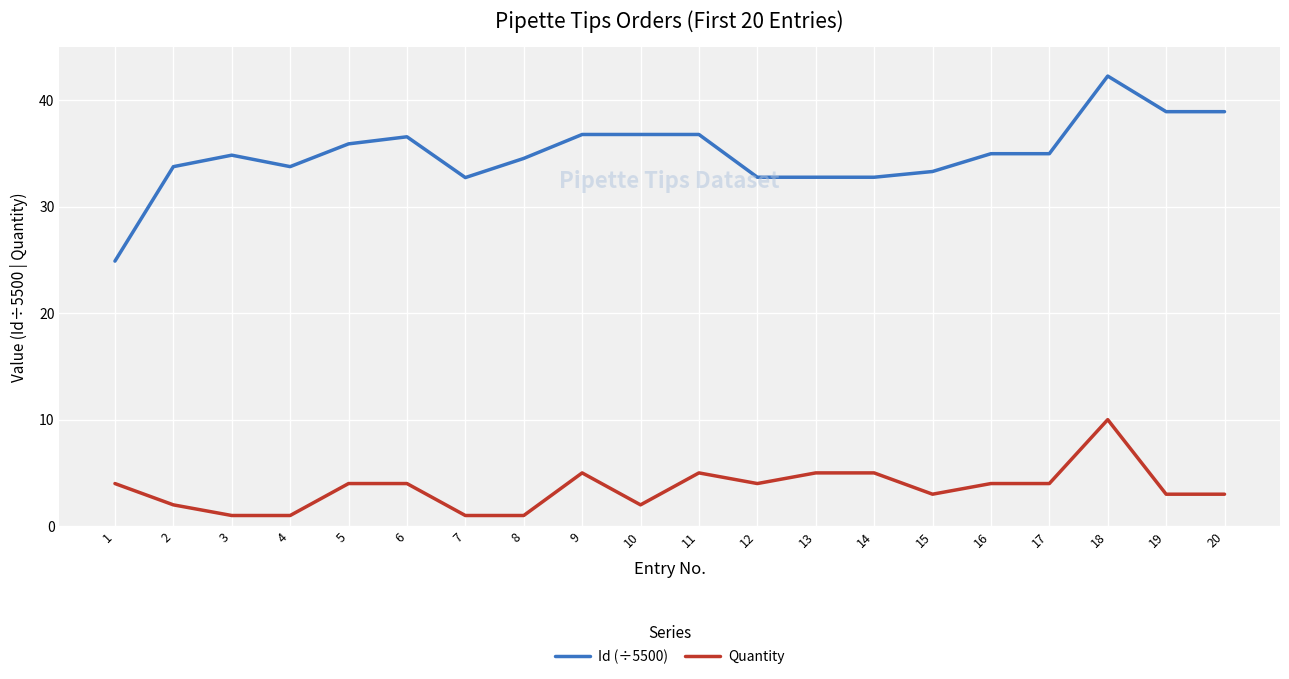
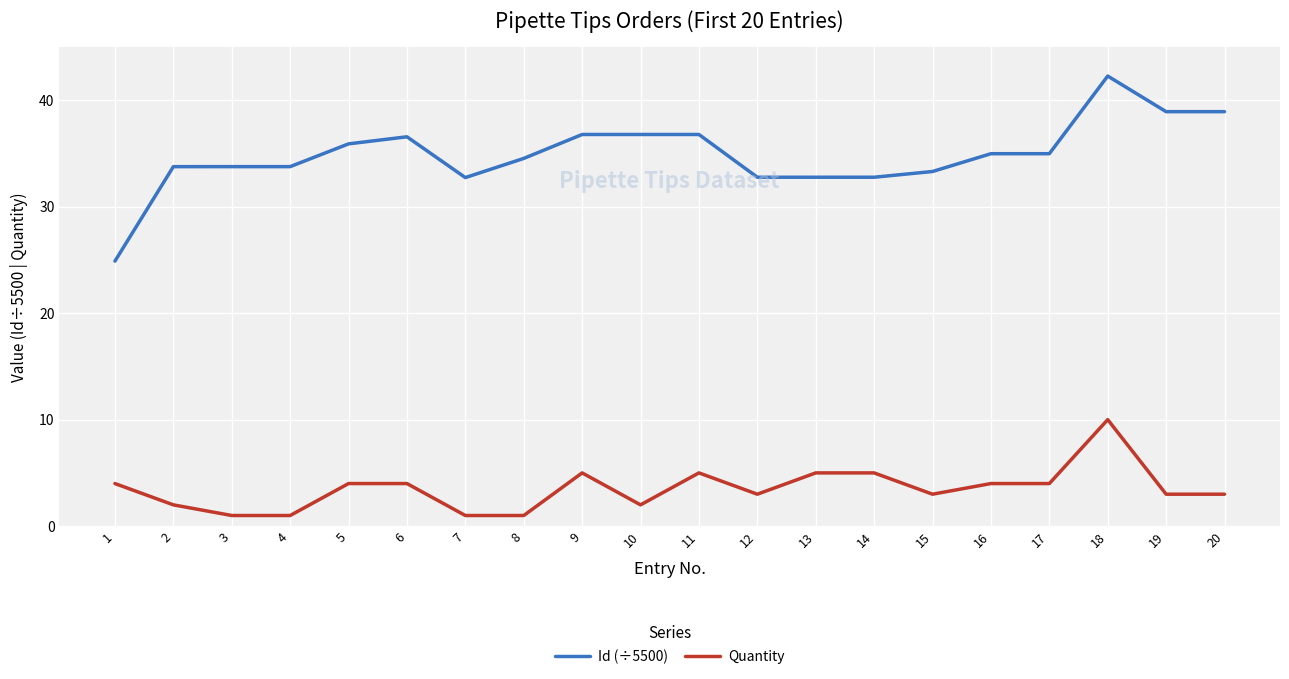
Id (÷5500), 3: 34.8 -> 33.8
Quantity, 12: 4 -> 3
